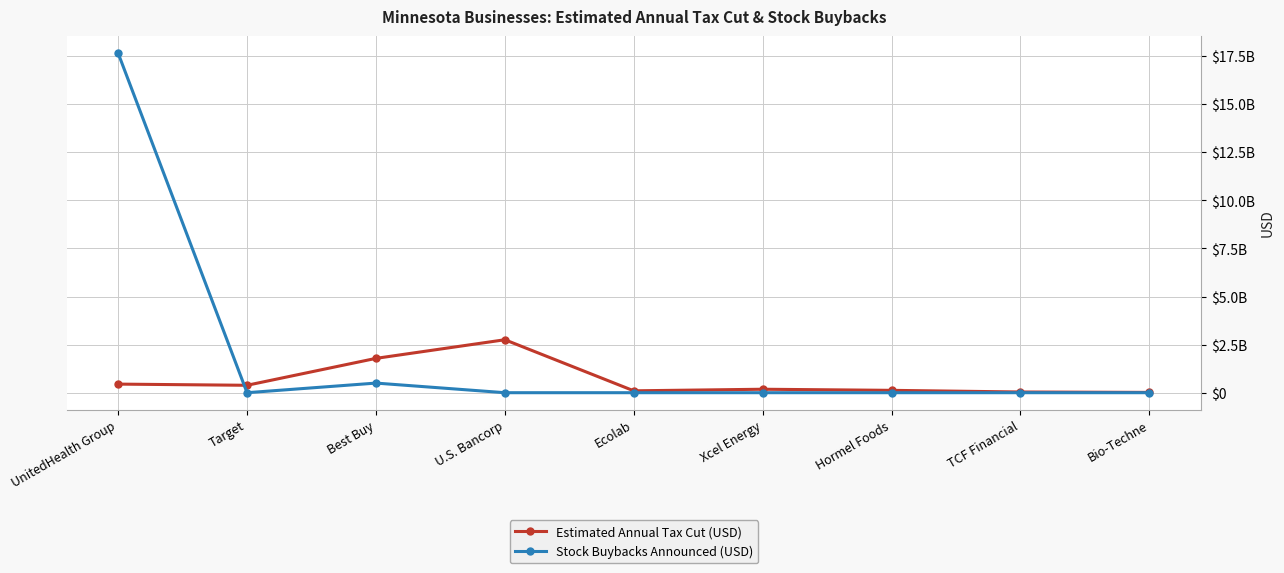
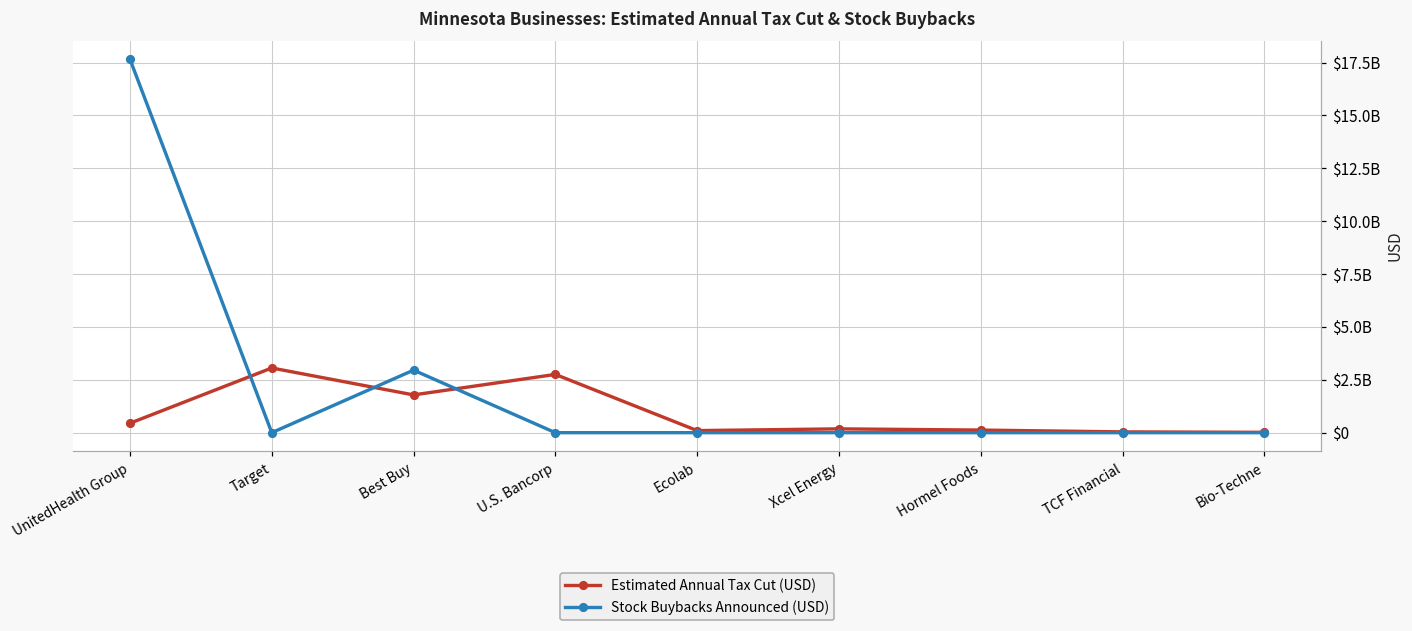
Estimated Annual Tax Cut (USD), Target: $400000000 -> $3100000000
Stock Buybacks Announced (USD), Best Buy: $500000000 -> $3000000000
